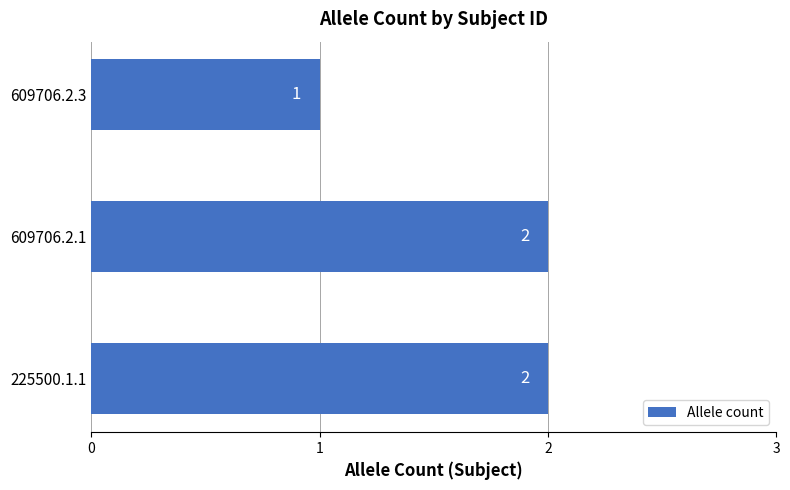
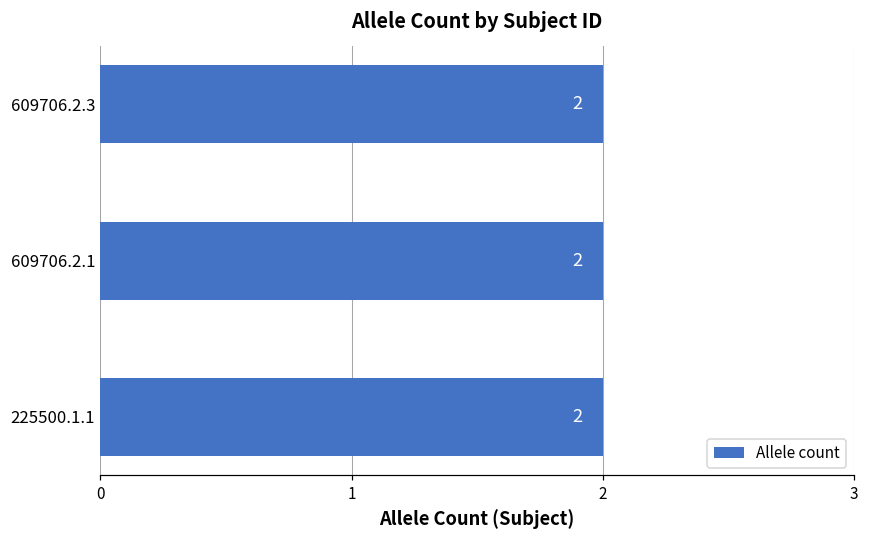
609706.2.3: 1 -> 2
